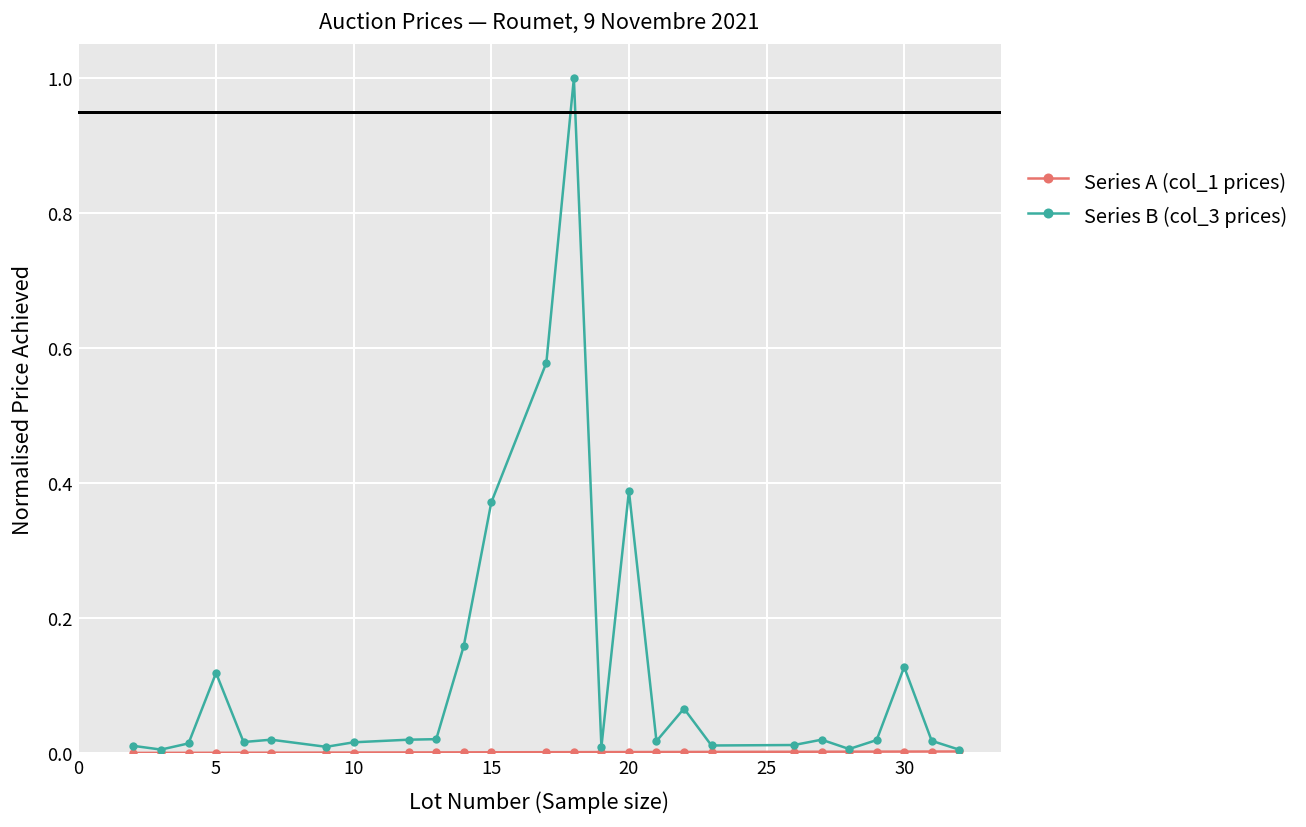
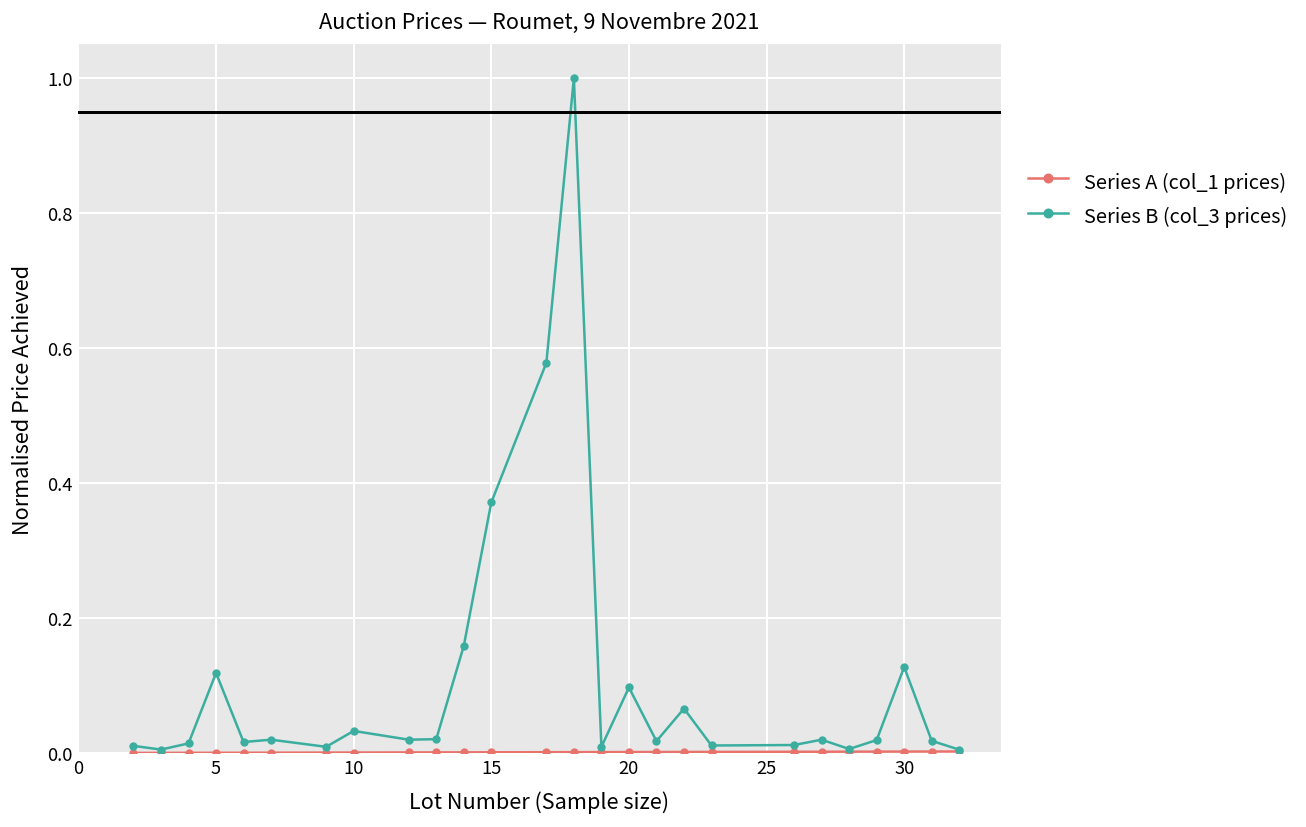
Series B (col_3 prices), 10: 0.02 -> 0.03
Series B (col_3 prices), 20: 0.39 -> 0.10
